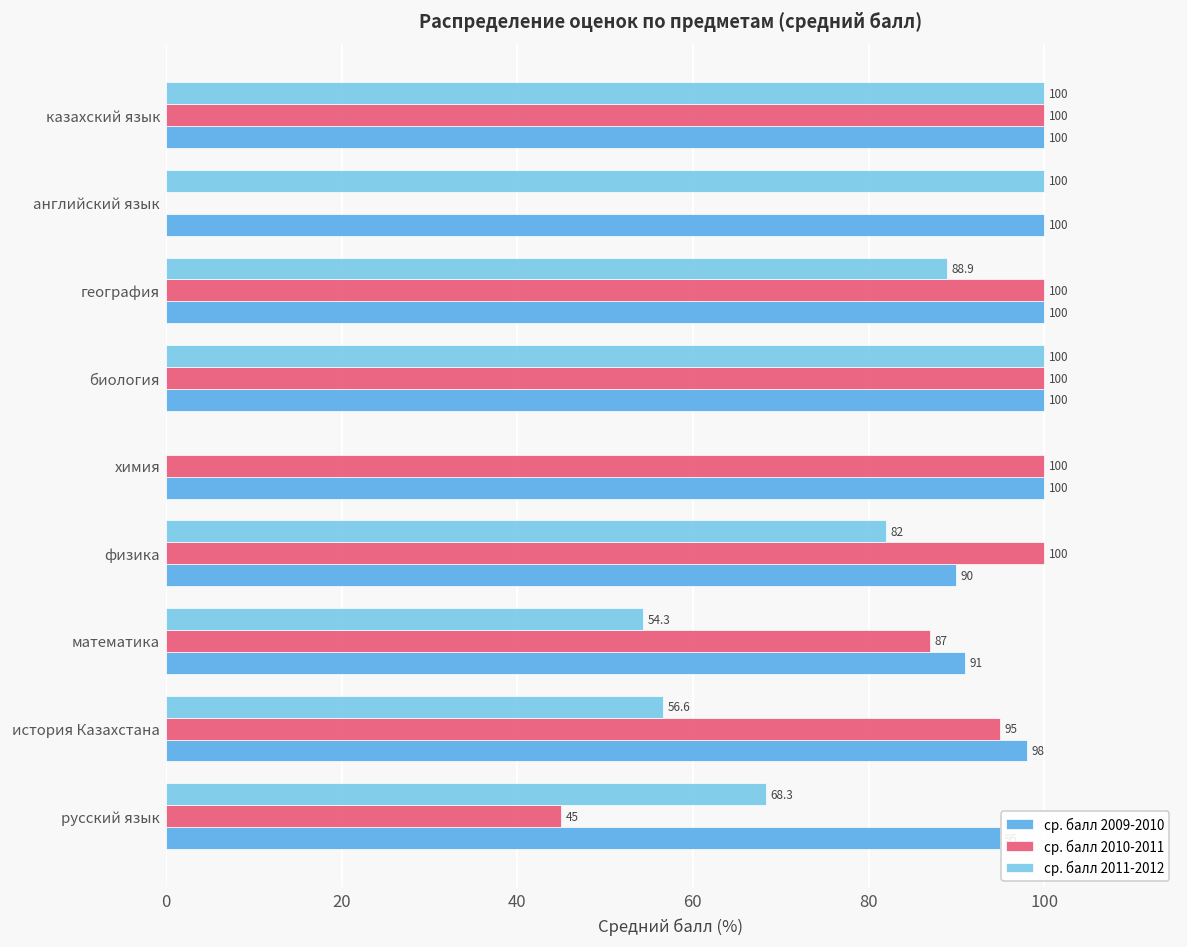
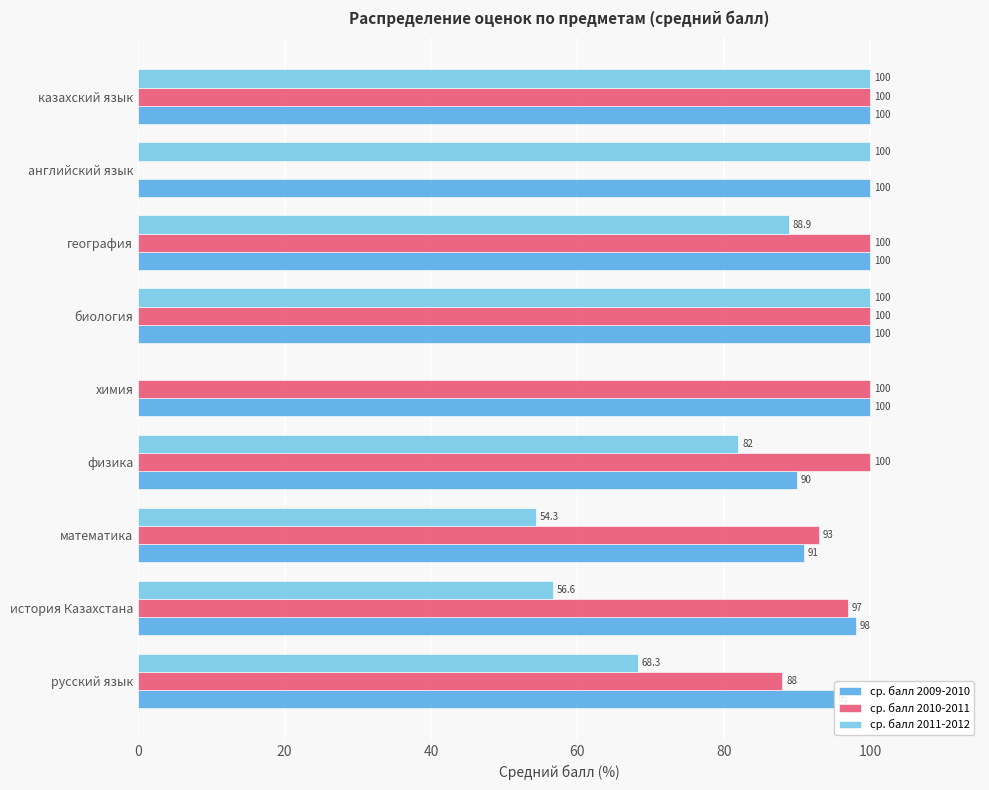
ср. балл 2010-2011, математика: 87 -> 93
ср. балл 2010-2011, история Казахстана: 95 -> 97
ср. балл 2010-2011, русский язык: 45 -> 88
